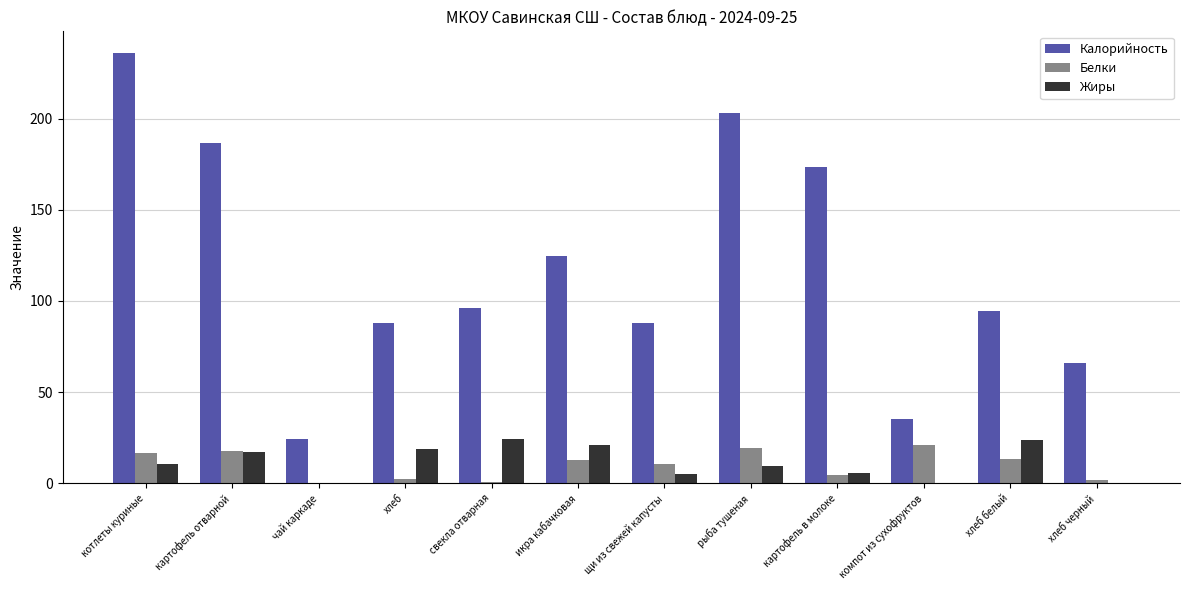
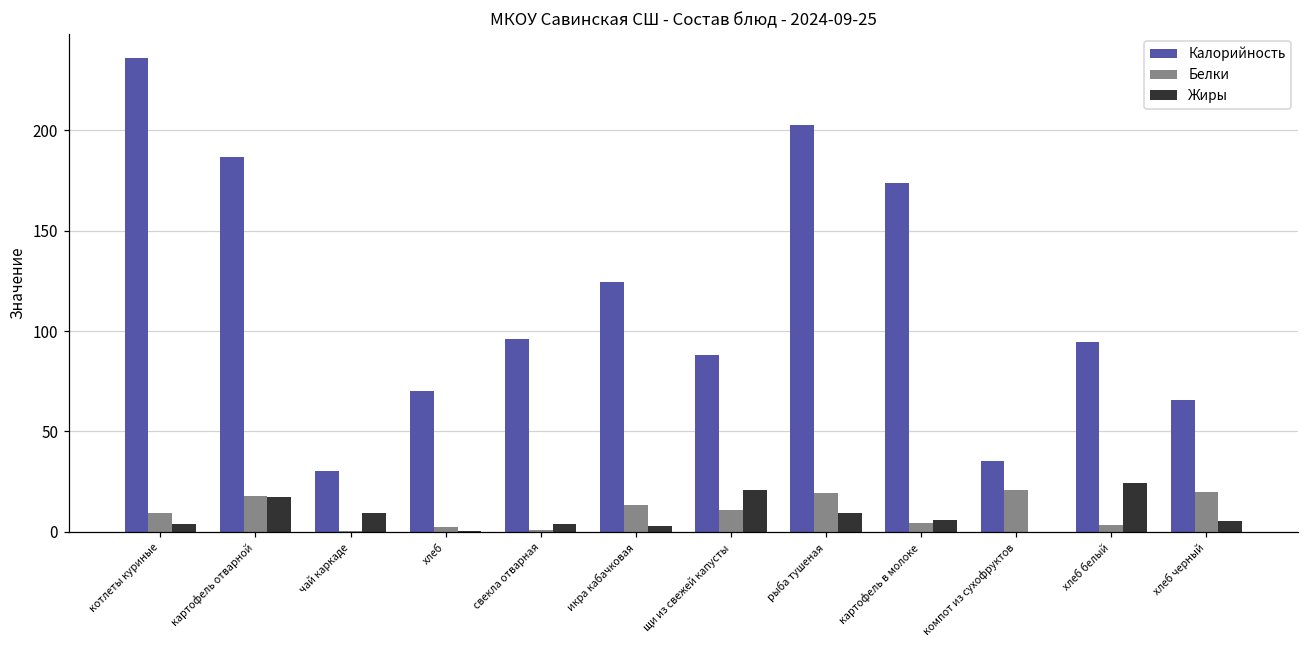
Белки, котлеты куриные: 16 -> 9
Жиры, котлеты куриные: 11 -> 4
Калорийность, чай каркаде: 24 -> 30
Жиры, чай каркаде: 0 -> 9
Калорийность, хлеб: 88 -> 70
Жиры, хлеб: 19 -> 0
Жиры, свекла отварная: 24 -> 4
Жиры, икра кабачковая: 21 -> 3
Жиры, щи из свежей капусты: 5 -> 21
Белки, хлеб белый: 13 -> 3
Белки, хлеб черный: 2 -> 20
Жиры, хлеб черный: 0 -> 5
